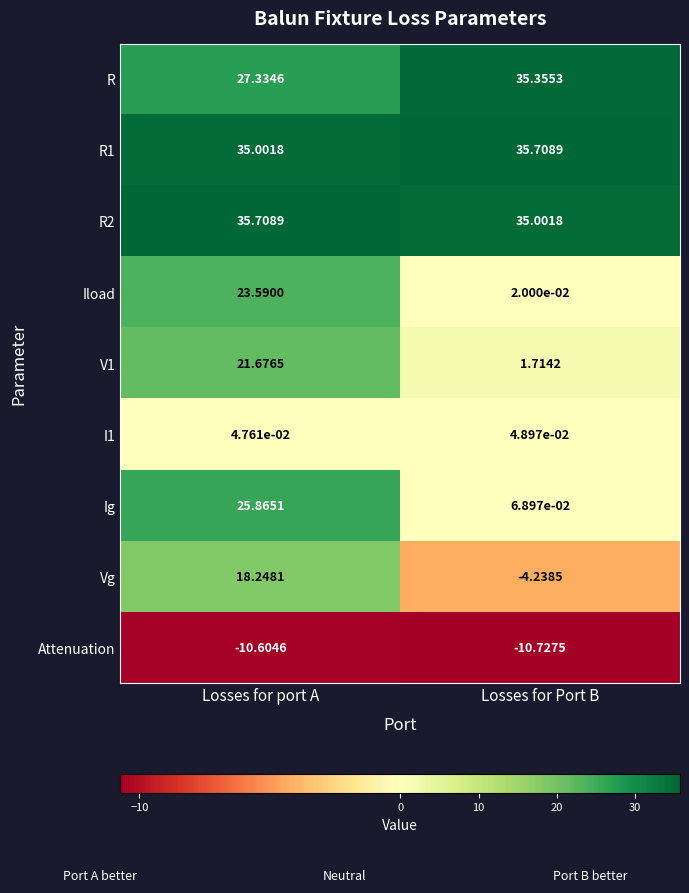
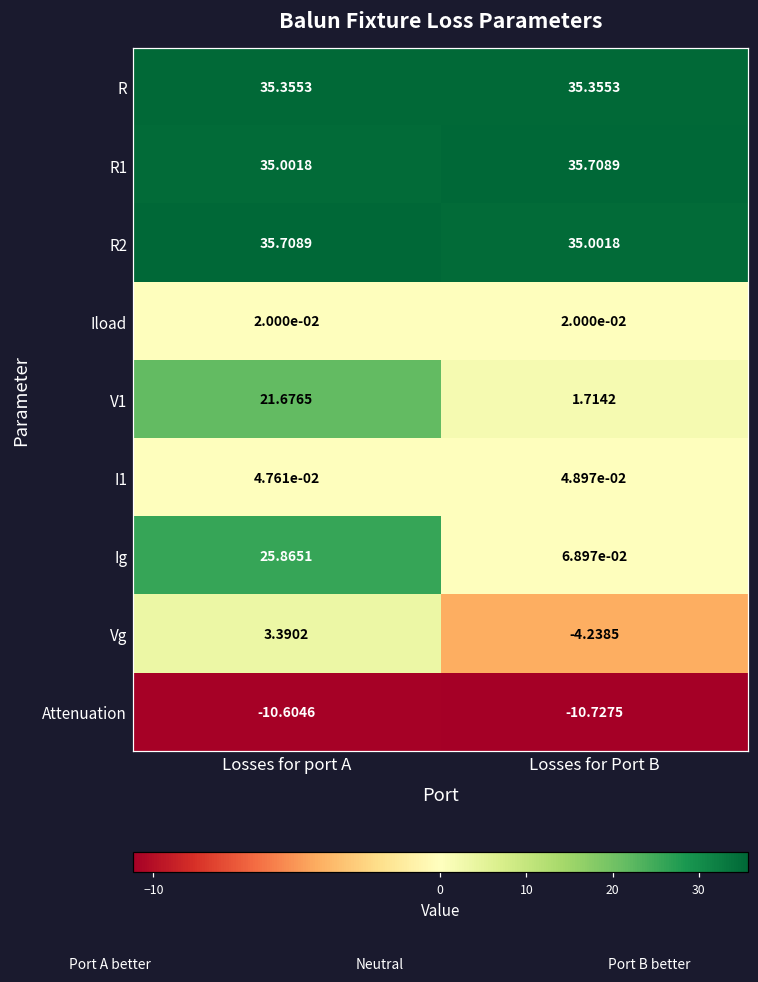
R, Losses for port A: 27.3346 -> 35.3553
Iload, Losses for port A: 23.5900 -> 2.000e-02
Vg, Losses for port A: 18.2481 -> 3.3902
